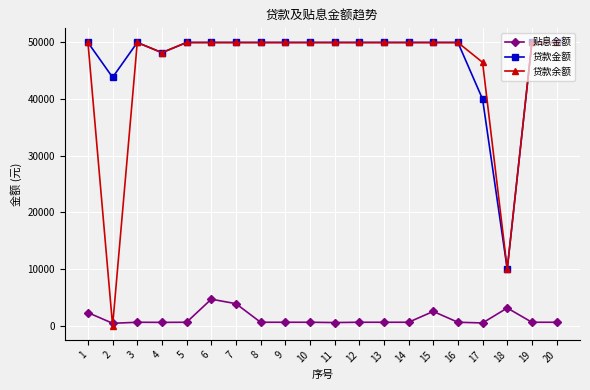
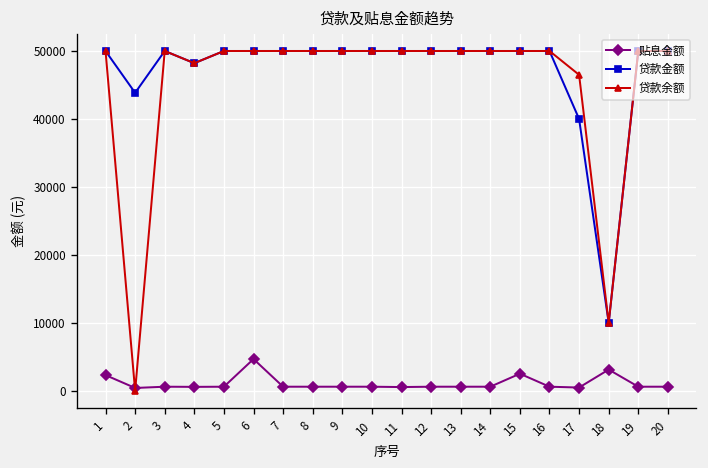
贴息金额, 7: 4000 -> 1000
